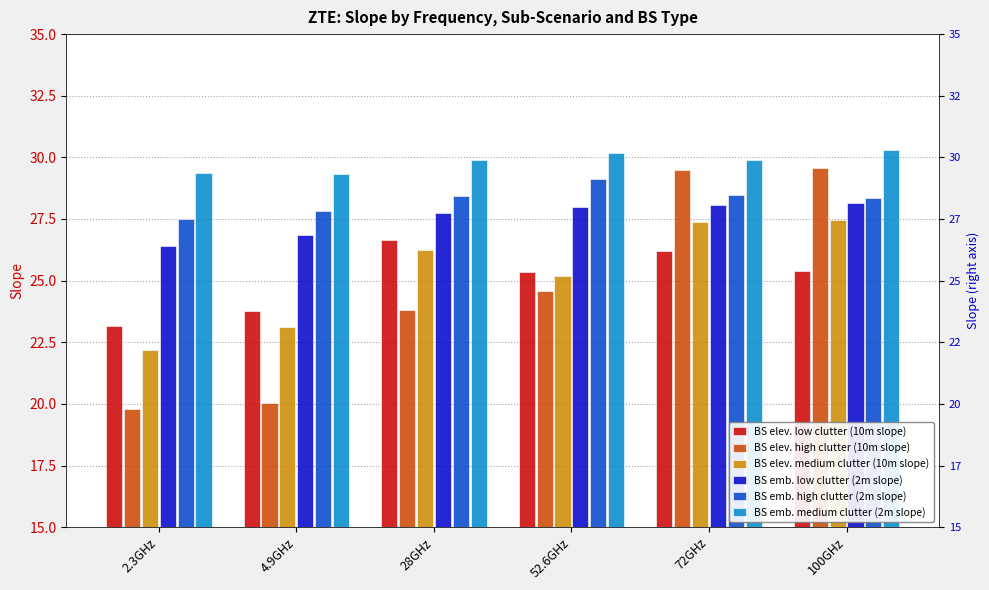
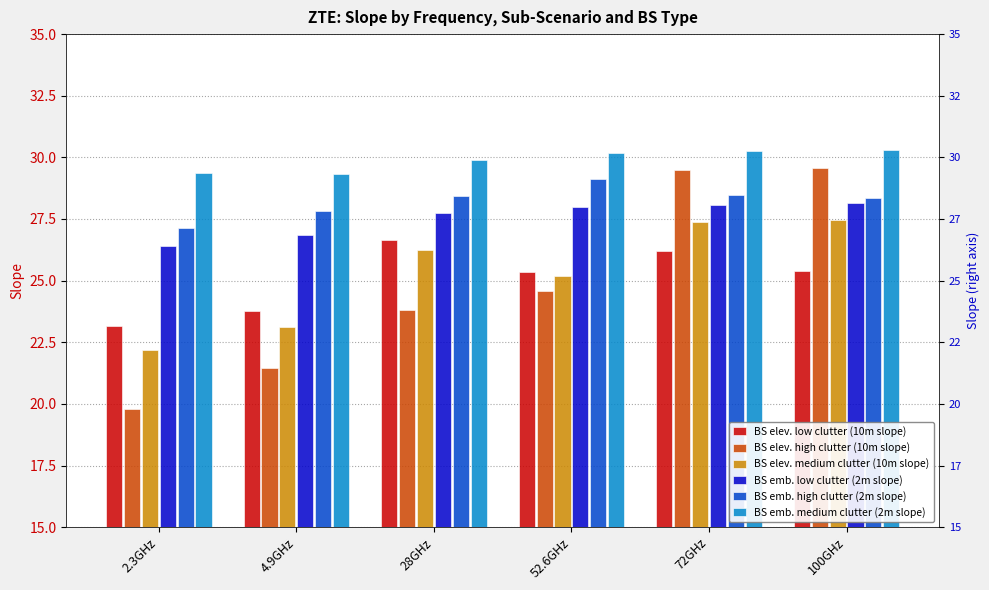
BS emb. high clutter (2m slope), 2.3GHz: 27.5 -> 27.1
BS elev. high clutter (10m slope), 4.9GHz: 20.0 -> 21.5
BS emb. medium clutter (2m slope), 72GHz: 29.9 -> 30.2
